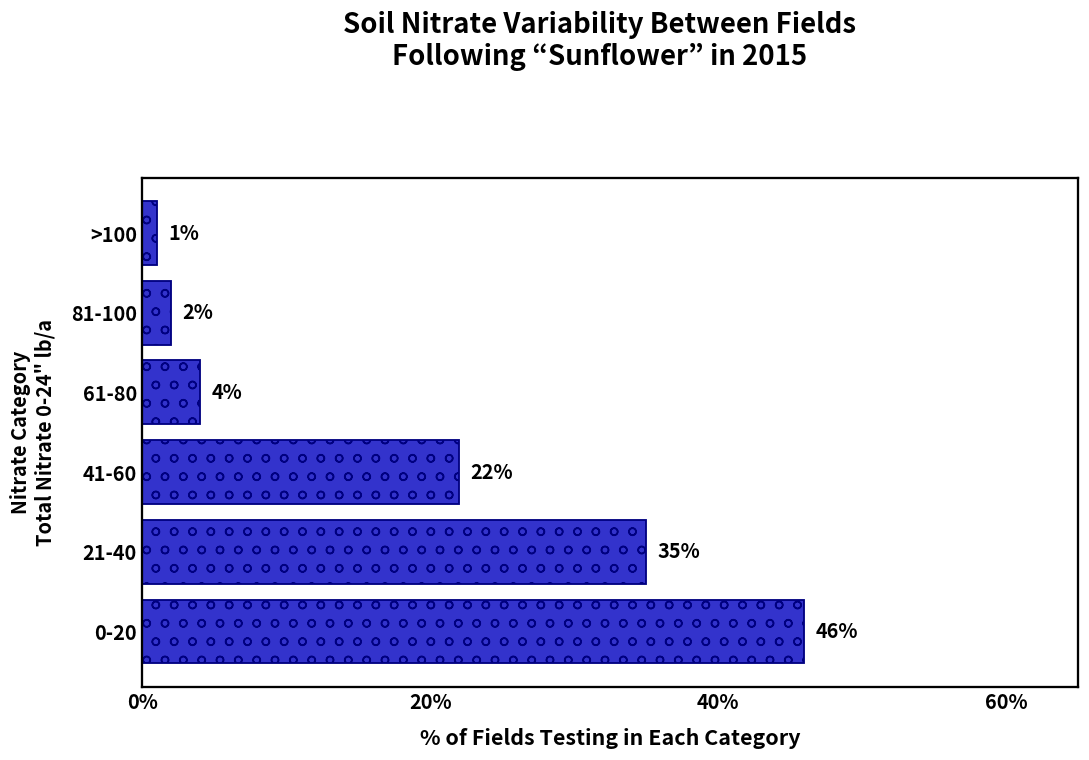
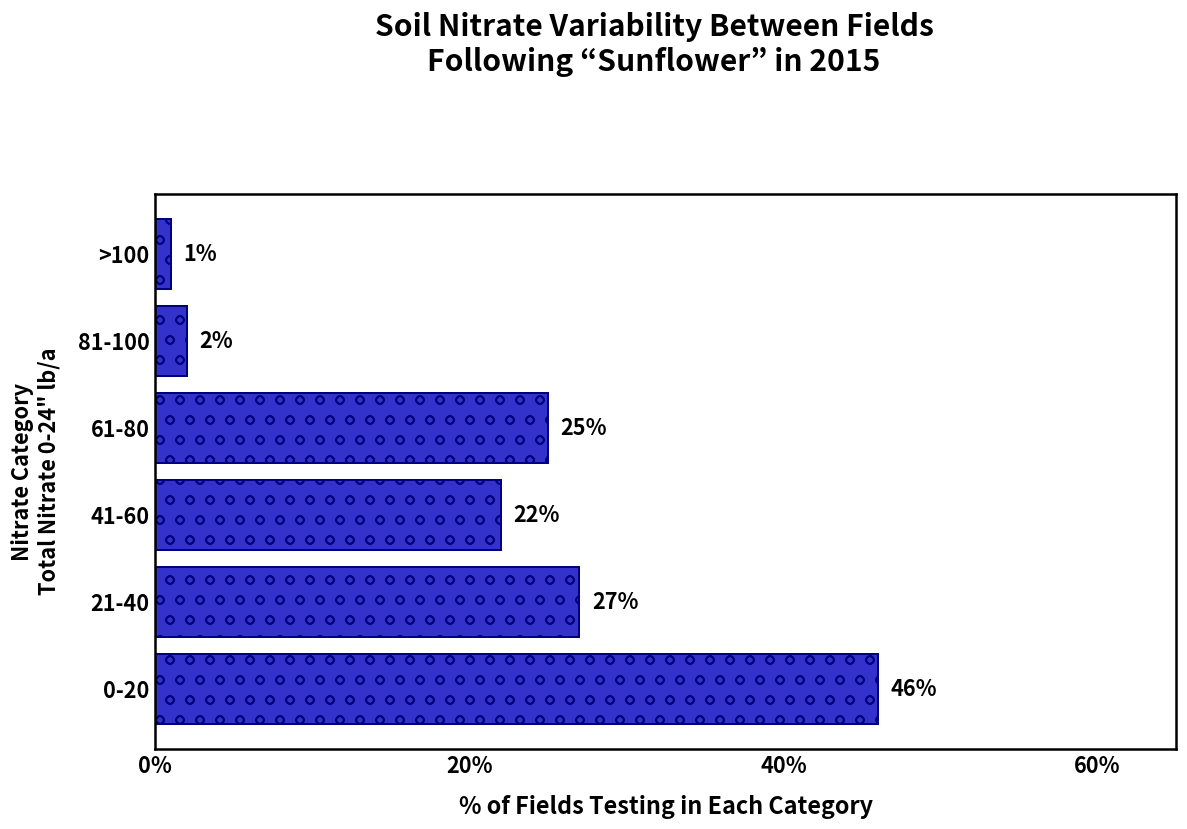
61-80: 4% -> 25%
21-40: 35% -> 27%
